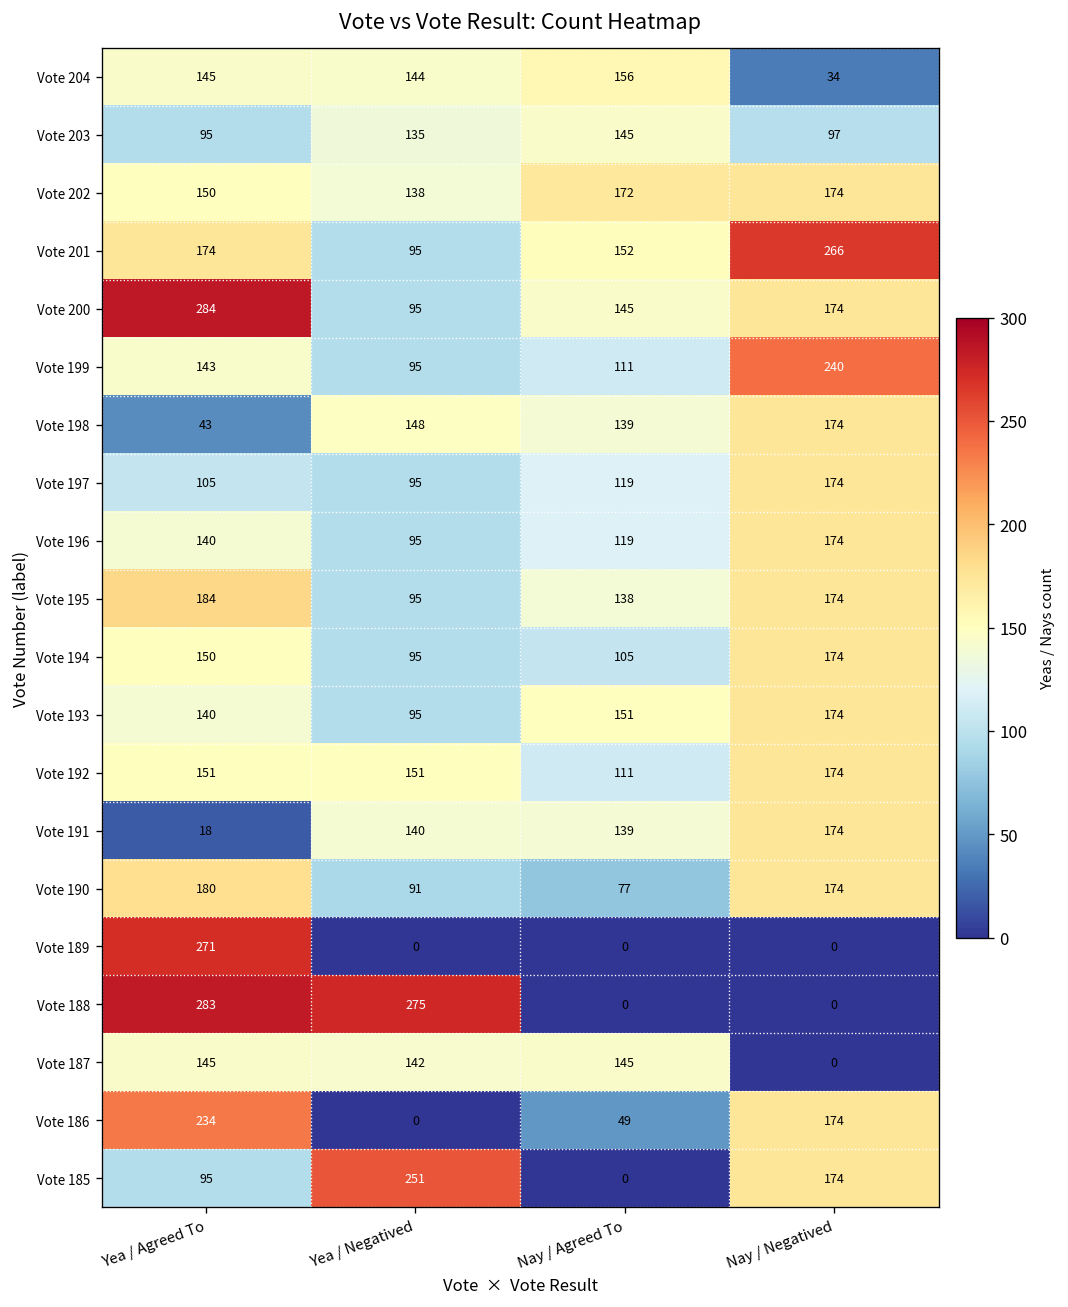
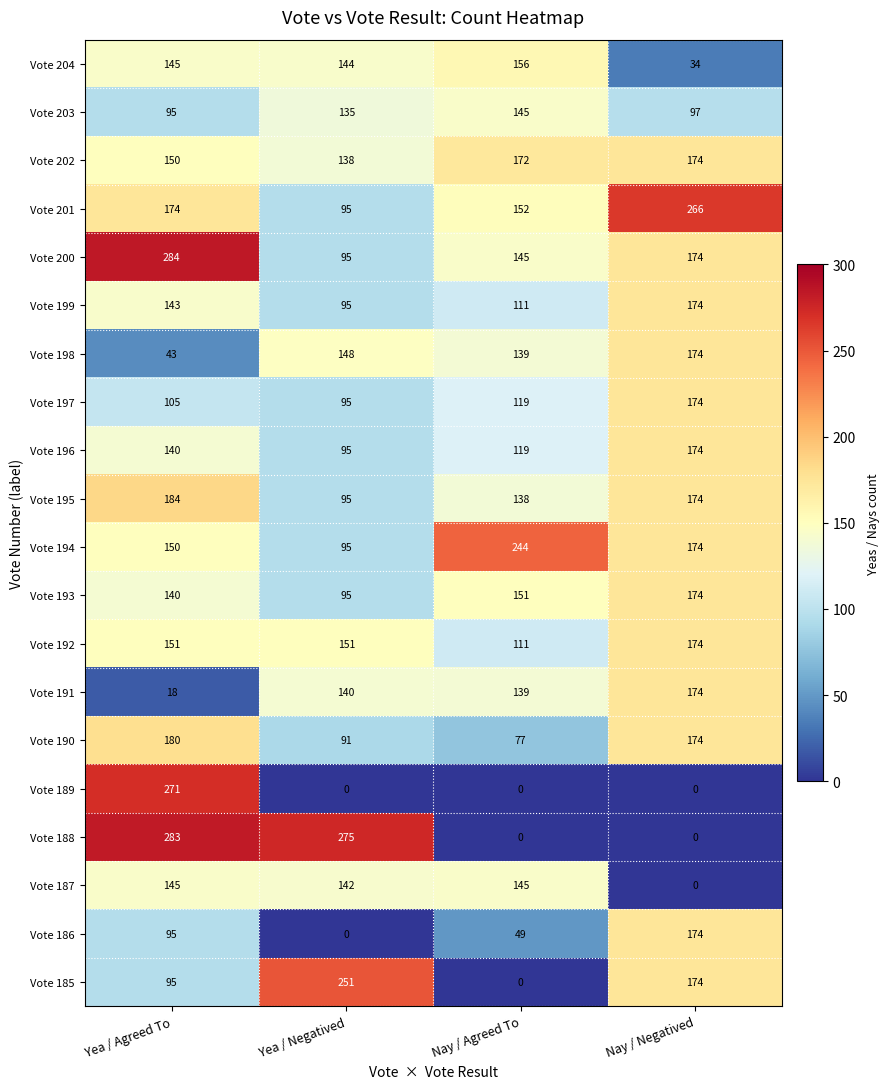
Vote 199, Nay / Negatived: 240 -> 174
Vote 194, Nay / Agreed To: 105 -> 244
Vote 186, Yea / Agreed To: 234 -> 95
